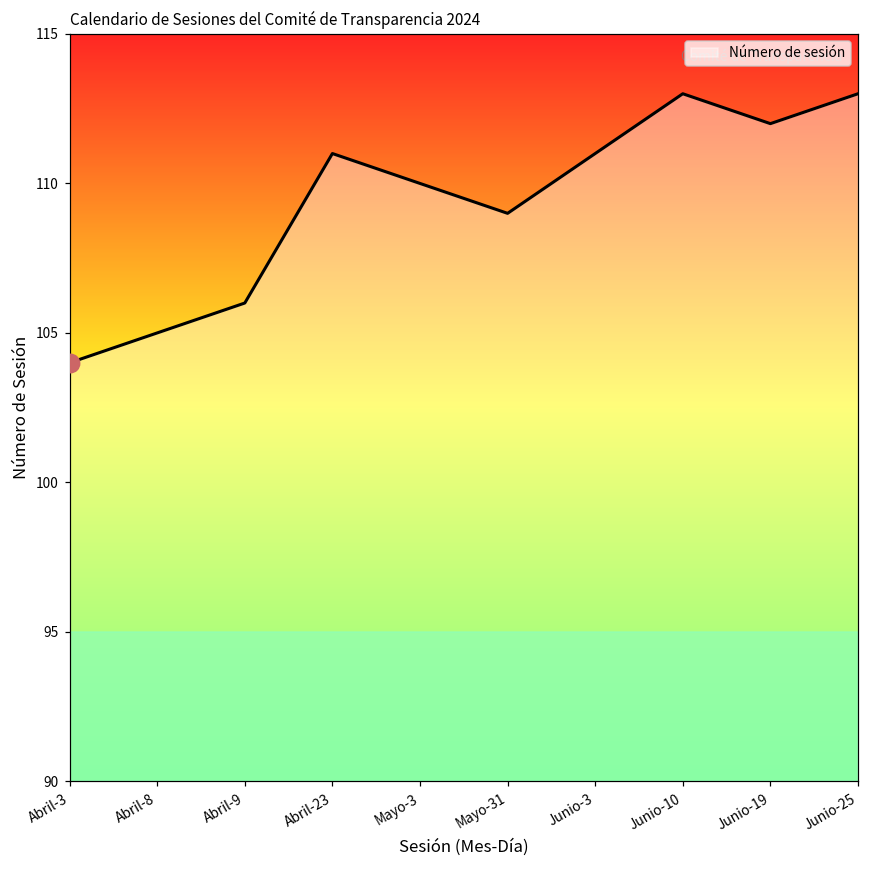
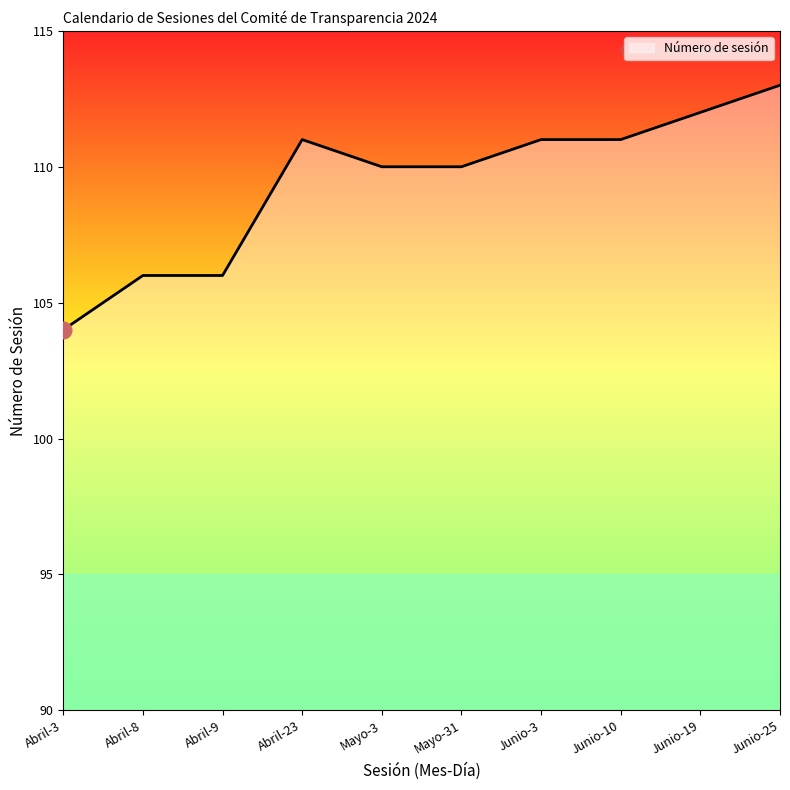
Número de sesión, Abril-8: 105 -> 106
Número de sesión, Mayo-31: 109 -> 110
Número de sesión, Junio-10: 113 -> 111
